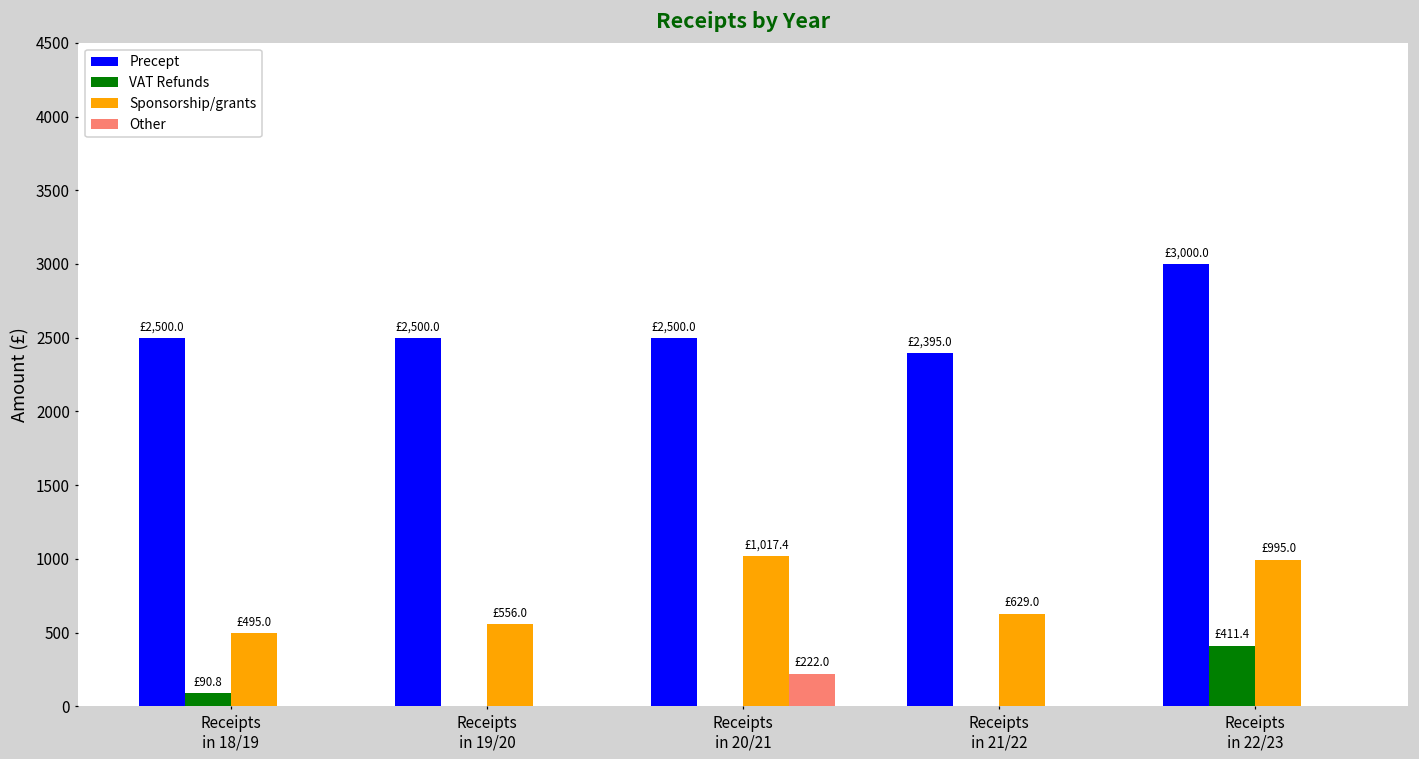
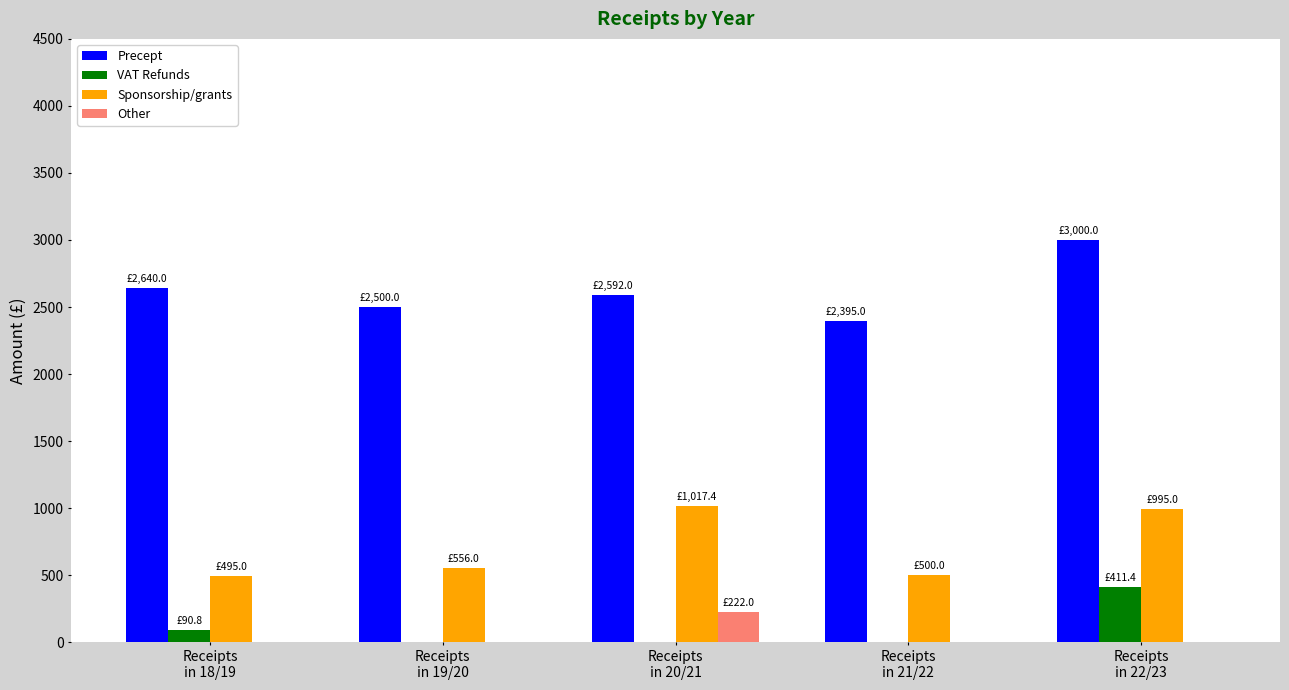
Precept, Receipts in 18/19: £2,500.0 -> £2,640.0
Precept, Receipts in 20/21: £2,500.0 -> £2,592.0
Sponsorship/grants, Receipts in 21/22: £629.0 -> £500.0
